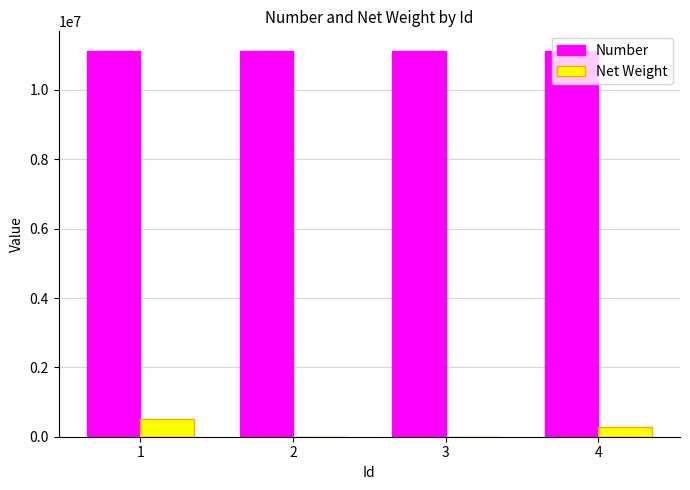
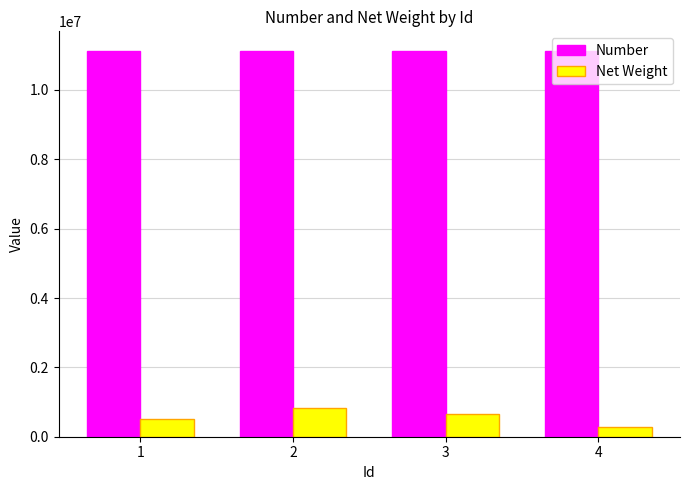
Net Weight, 2: 0 -> 800000
Net Weight, 3: 0 -> 600000
